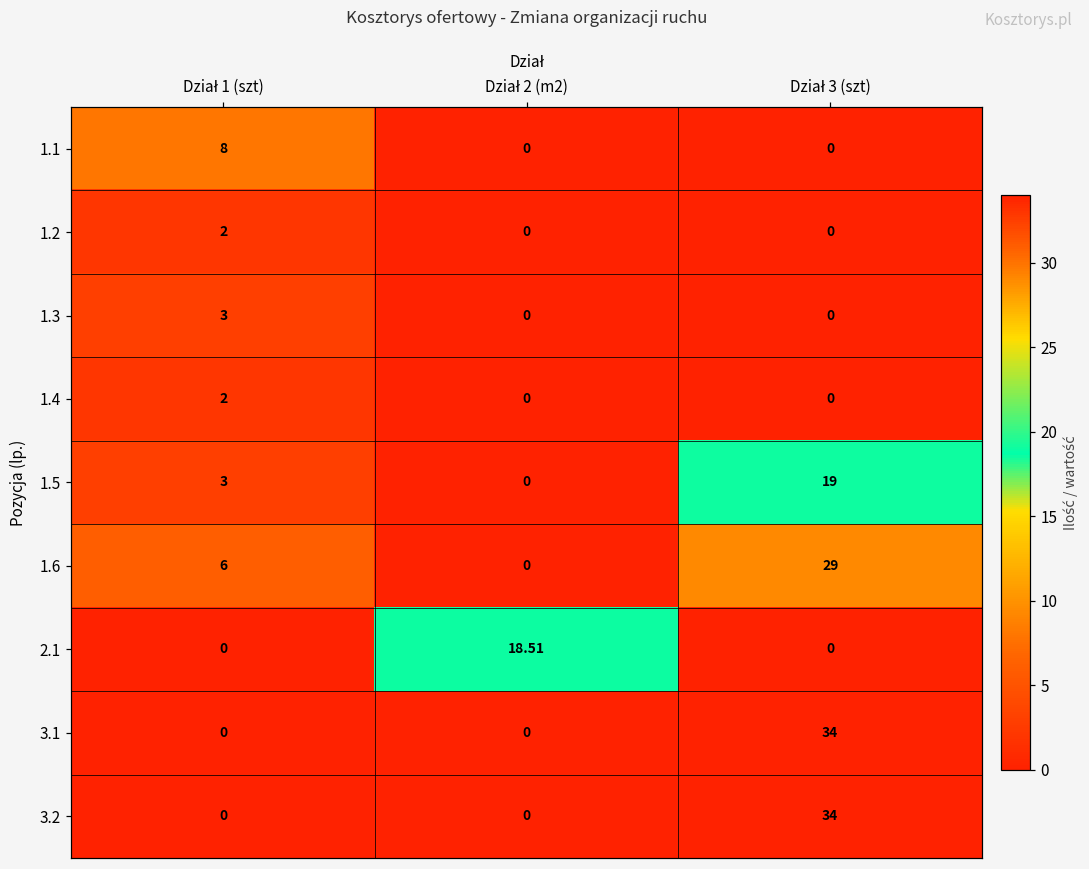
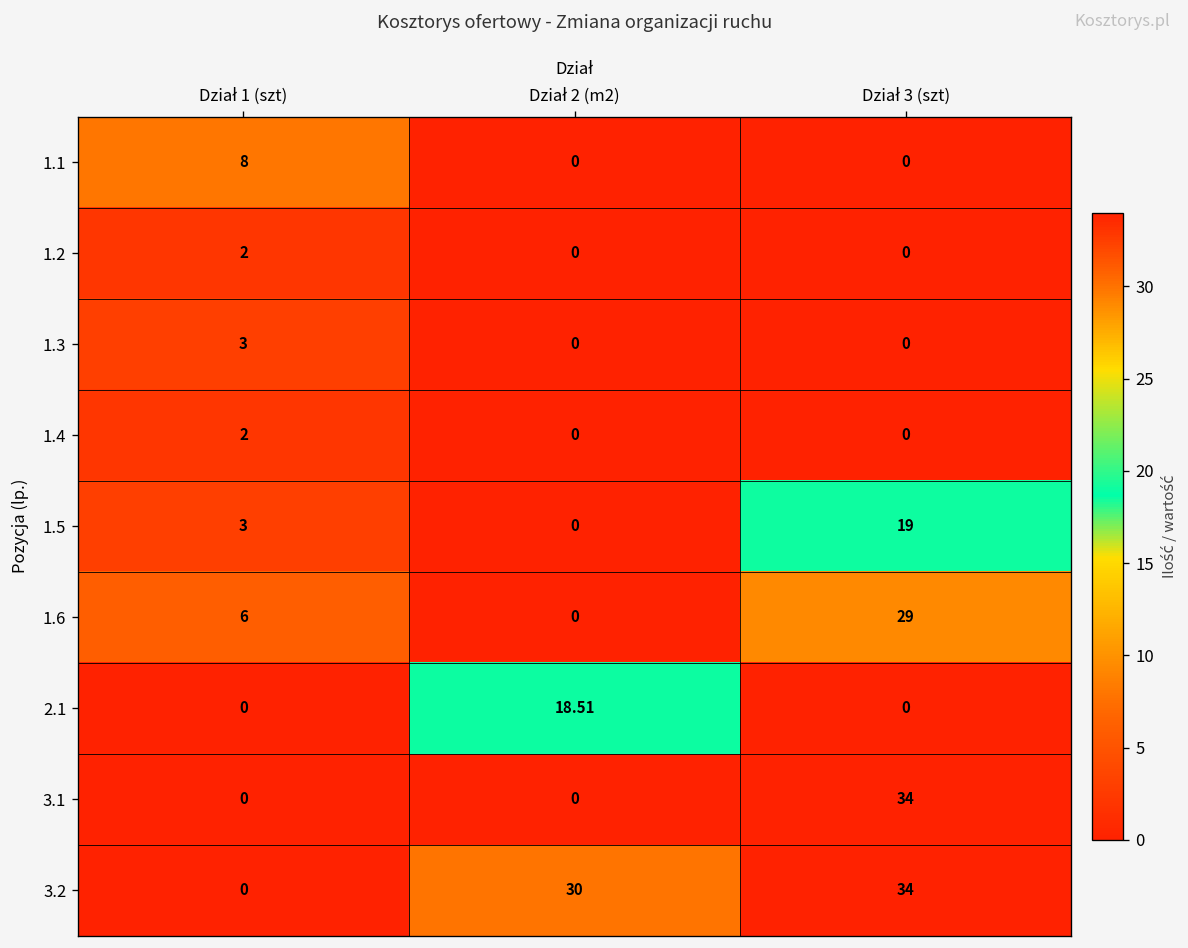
3.2, Dział 2 (m2): 0 -> 30
